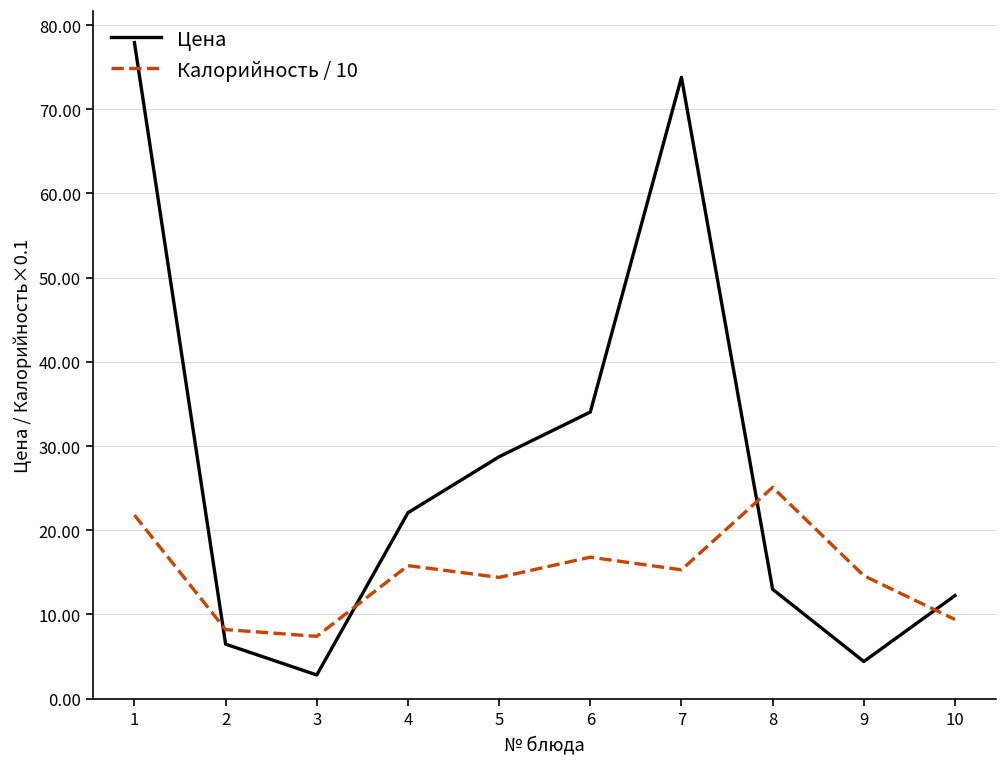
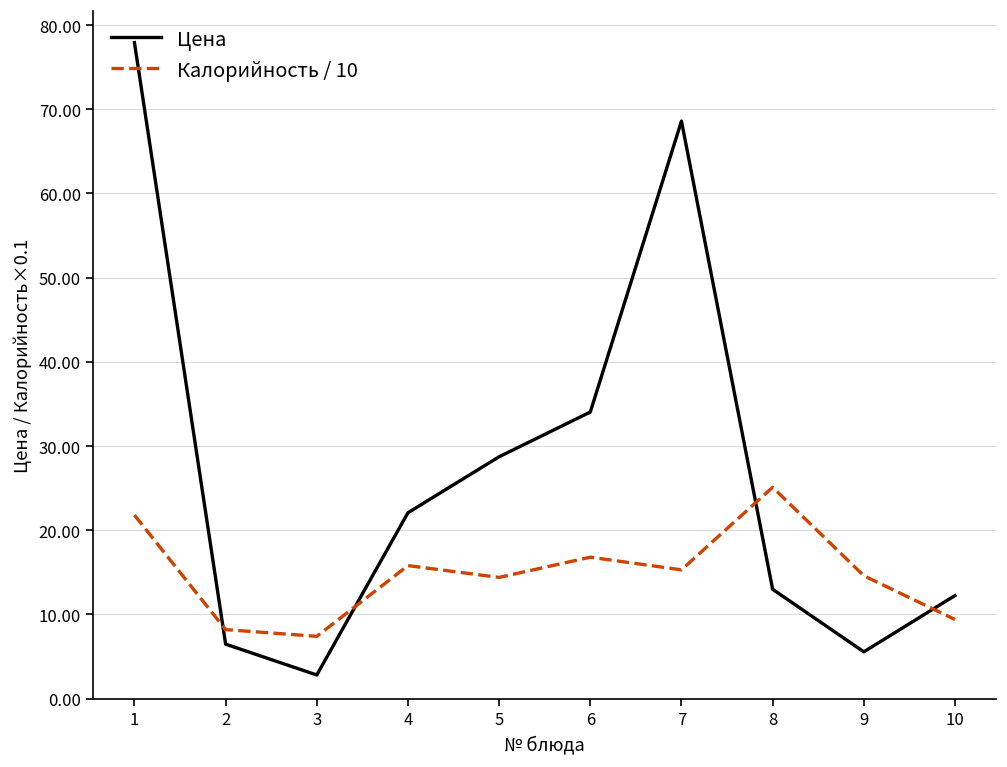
Цена, 7: 74 -> 69
Цена, 9: 4 -> 6
